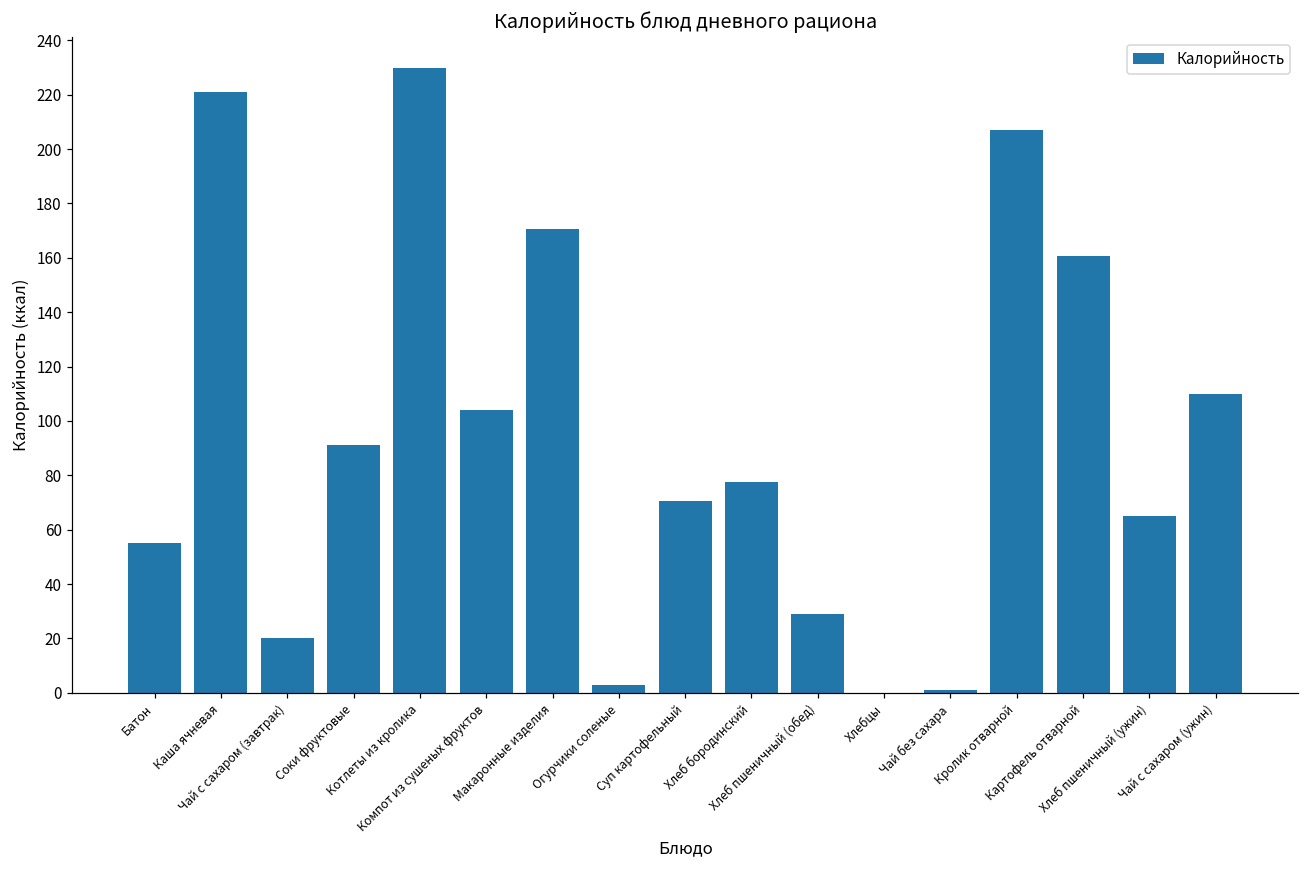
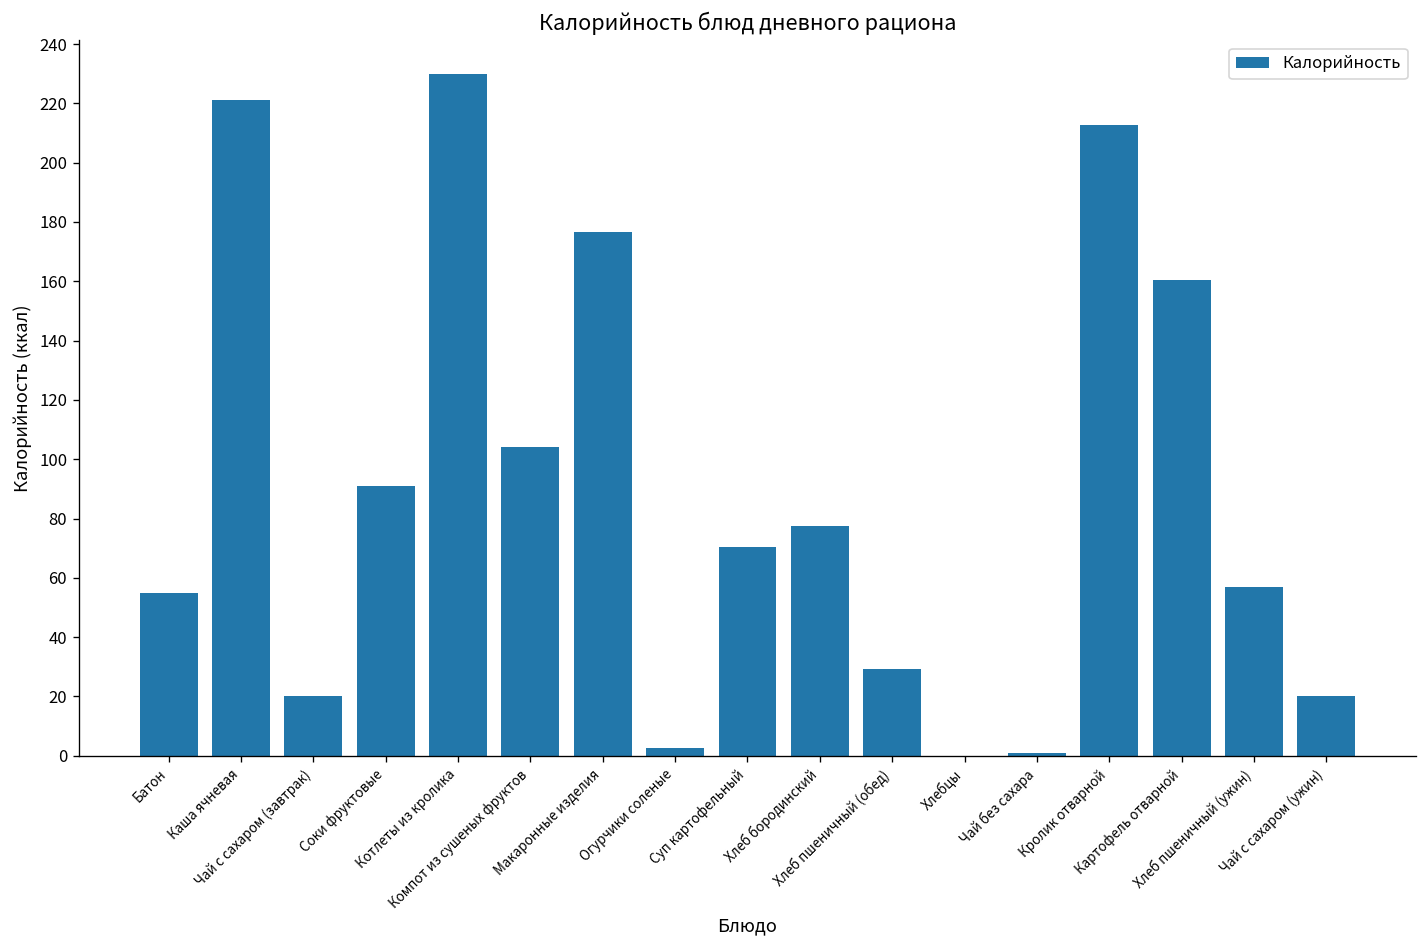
Макаронные изделия: 171 -> 177
Кролик отварной: 207 -> 213
Хлеб пшеничный (ужин): 65 -> 57
Чай с сахаром (ужин): 110 -> 20
